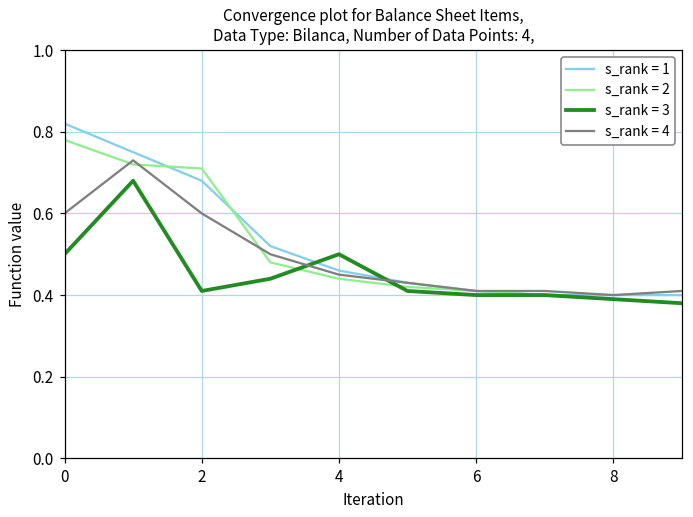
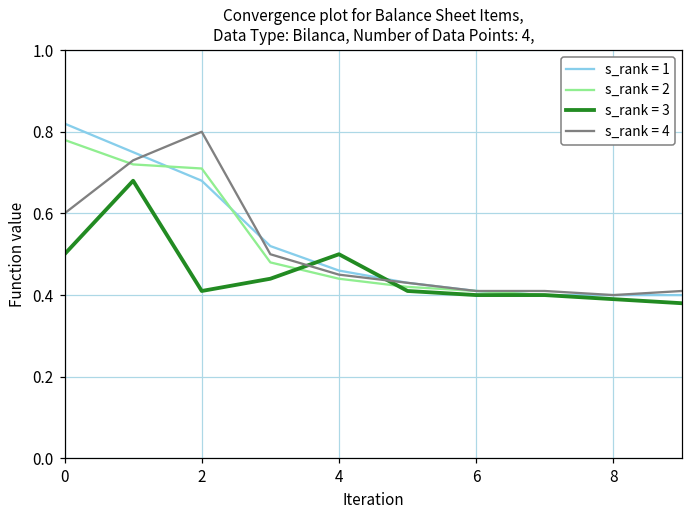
s_rank = 4, 2: 0.6 -> 0.8
